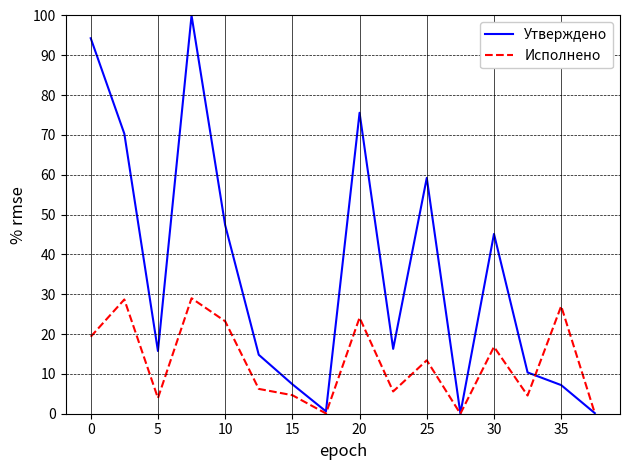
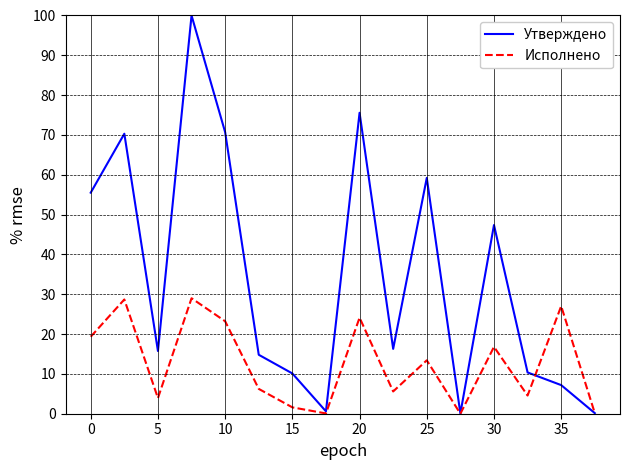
Утверждено, 0: 94 -> 56
Утверждено, 10: 47 -> 71
Утверждено, 15: 7 -> 10
Исполнено, 15: 5 -> 2
Утверждено, 30: 45 -> 47
